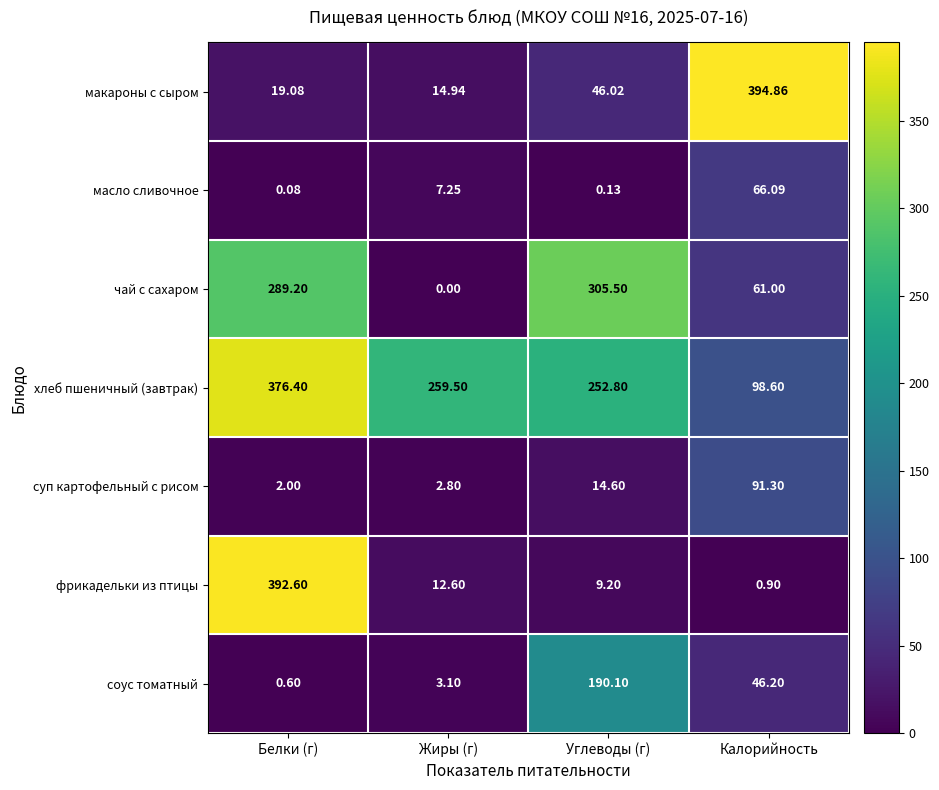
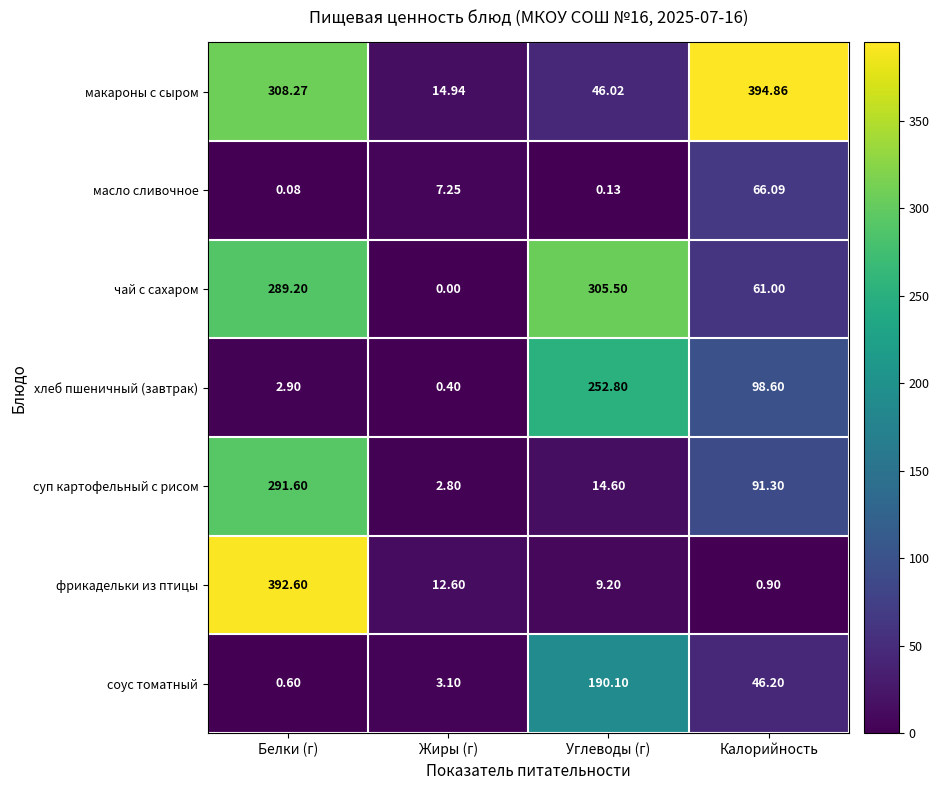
макароны с сыром, Белки (г): 19.08 -> 308.27
хлеб пшеничный (завтрак), Белки (г): 376.40 -> 2.90
хлеб пшеничный (завтрак), Жиры (г): 259.50 -> 0.40
суп картофельный с рисом, Белки (г): 2.00 -> 291.60
